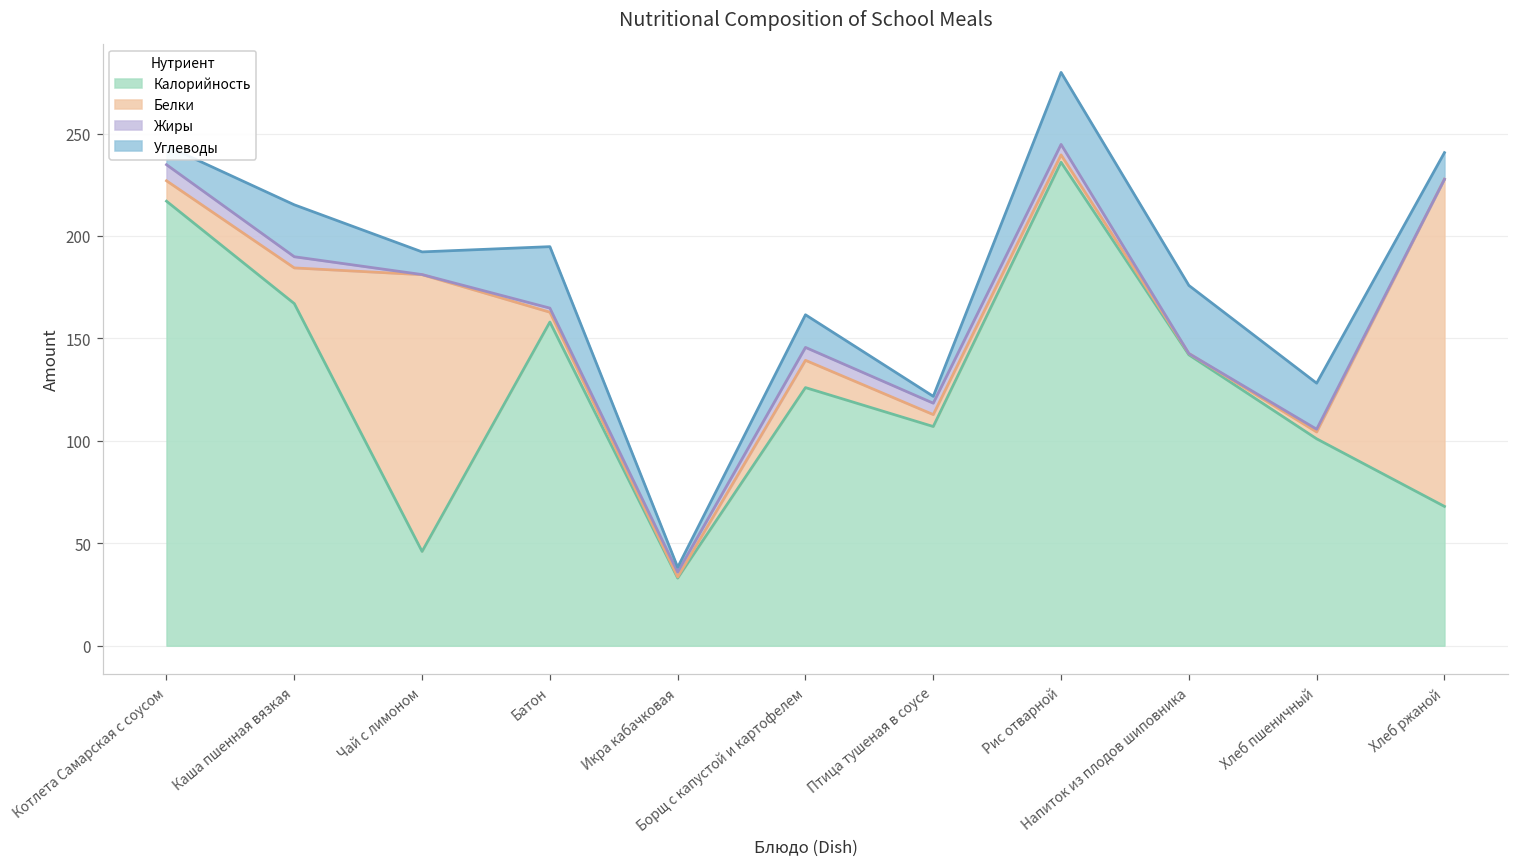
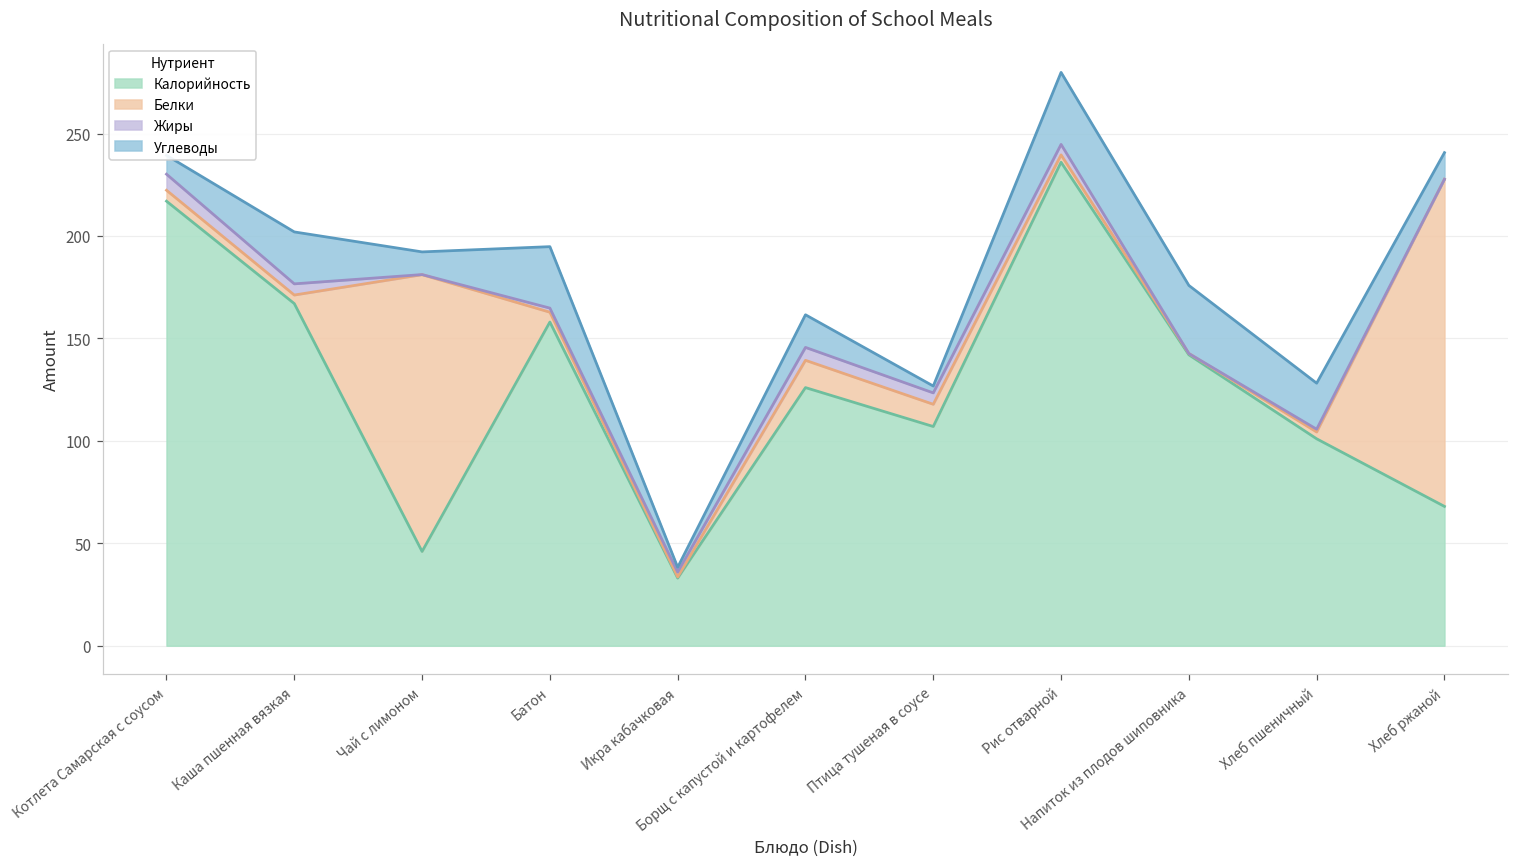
Белки, Котлета Самарская с соусом: 10 -> 5
Белки, Каша пшенная вязкая: 17 -> 4
Белки, Птица тушеная в соусе: 6 -> 11
